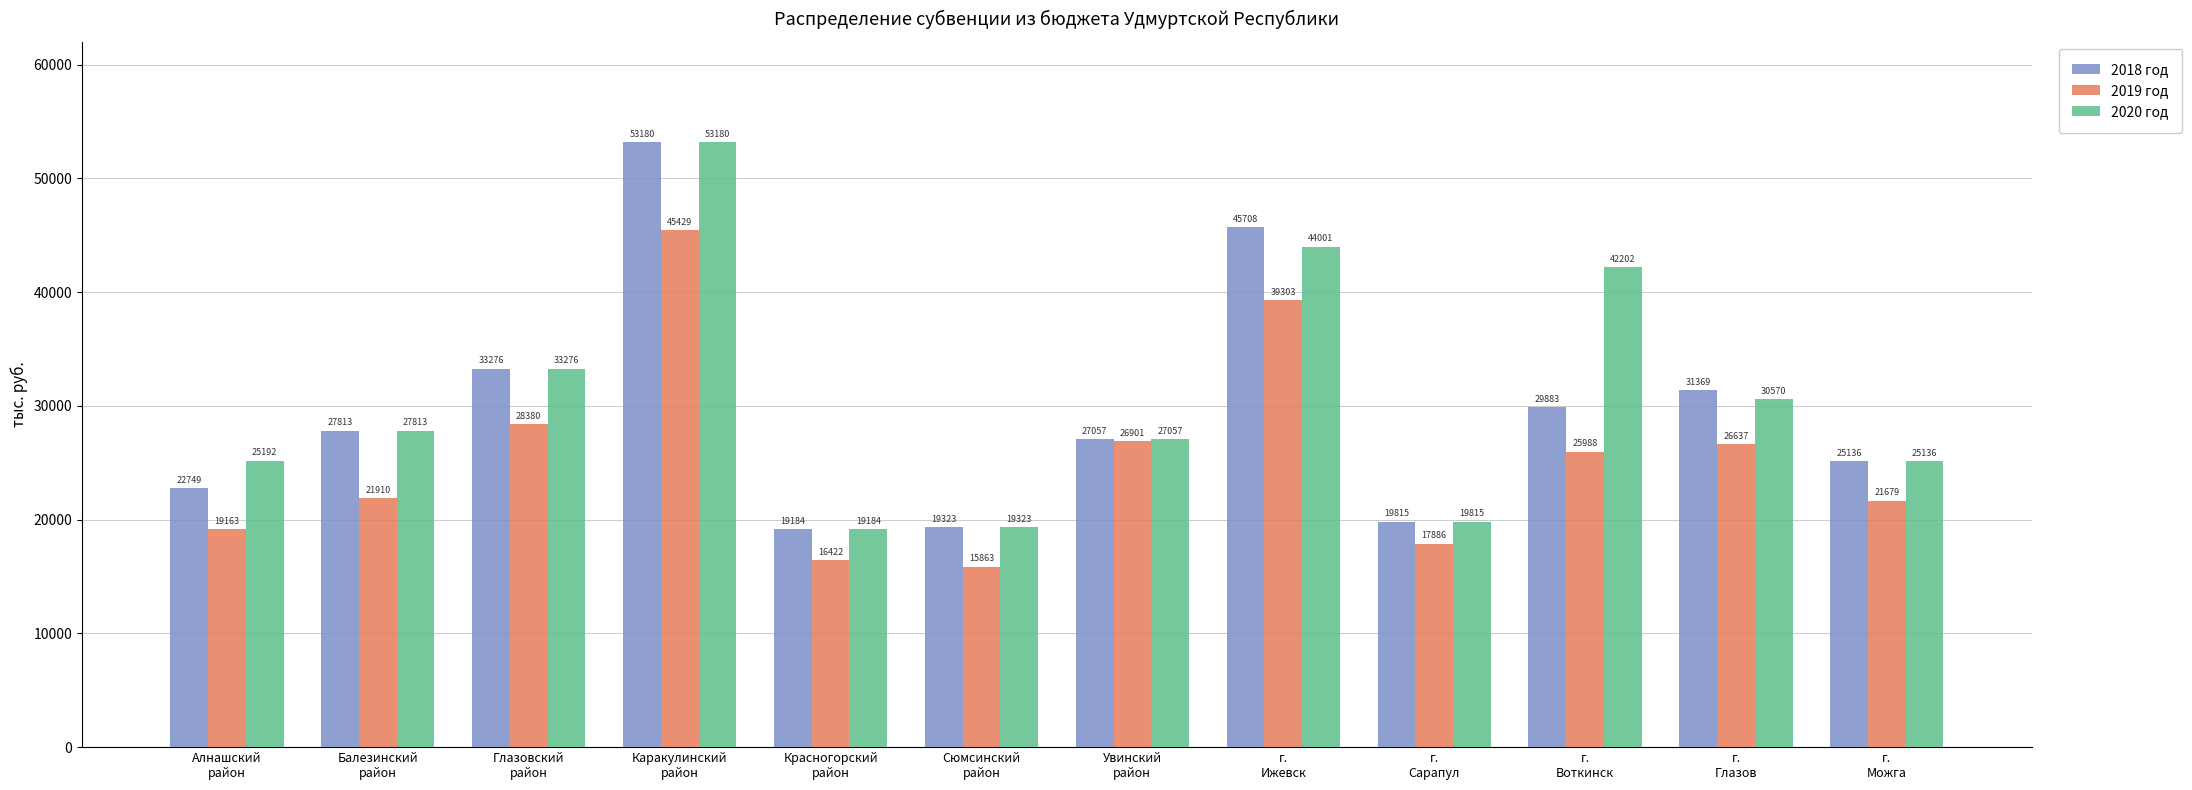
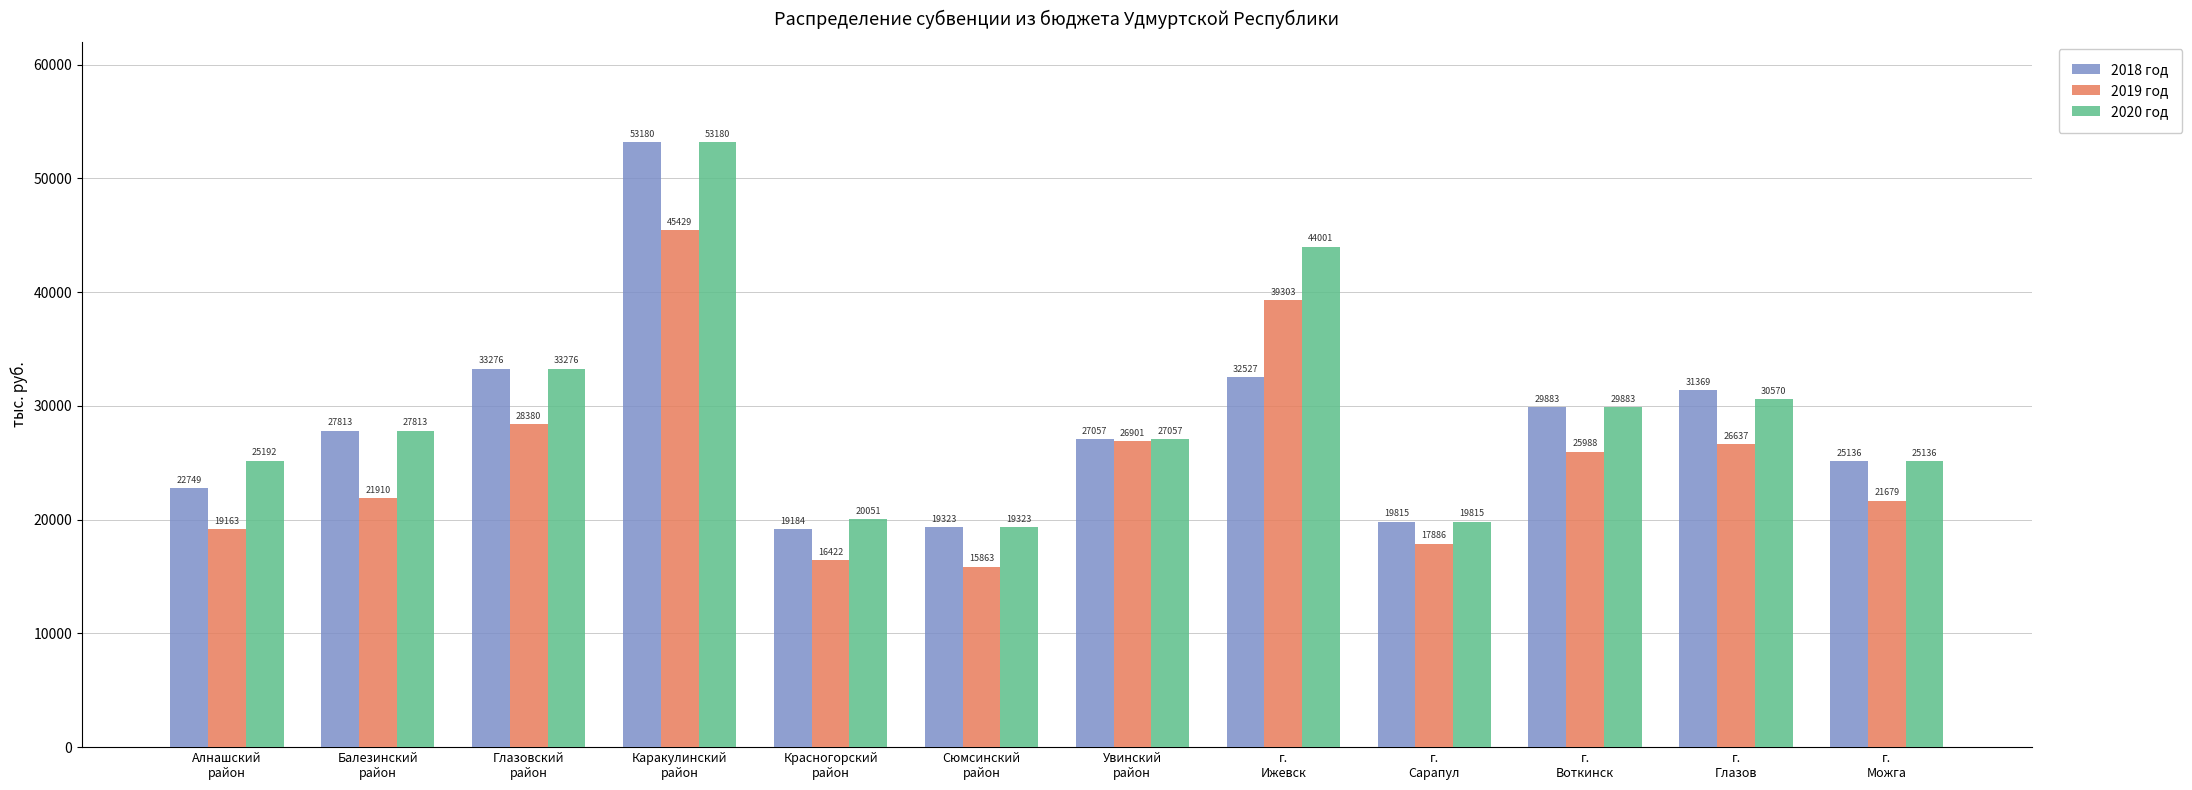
2020 год, Красногорский район: 19184 -> 20051
2018 год, г. Ижевск: 45708 -> 32527
2020 год, г. Воткинск: 42202 -> 29883
